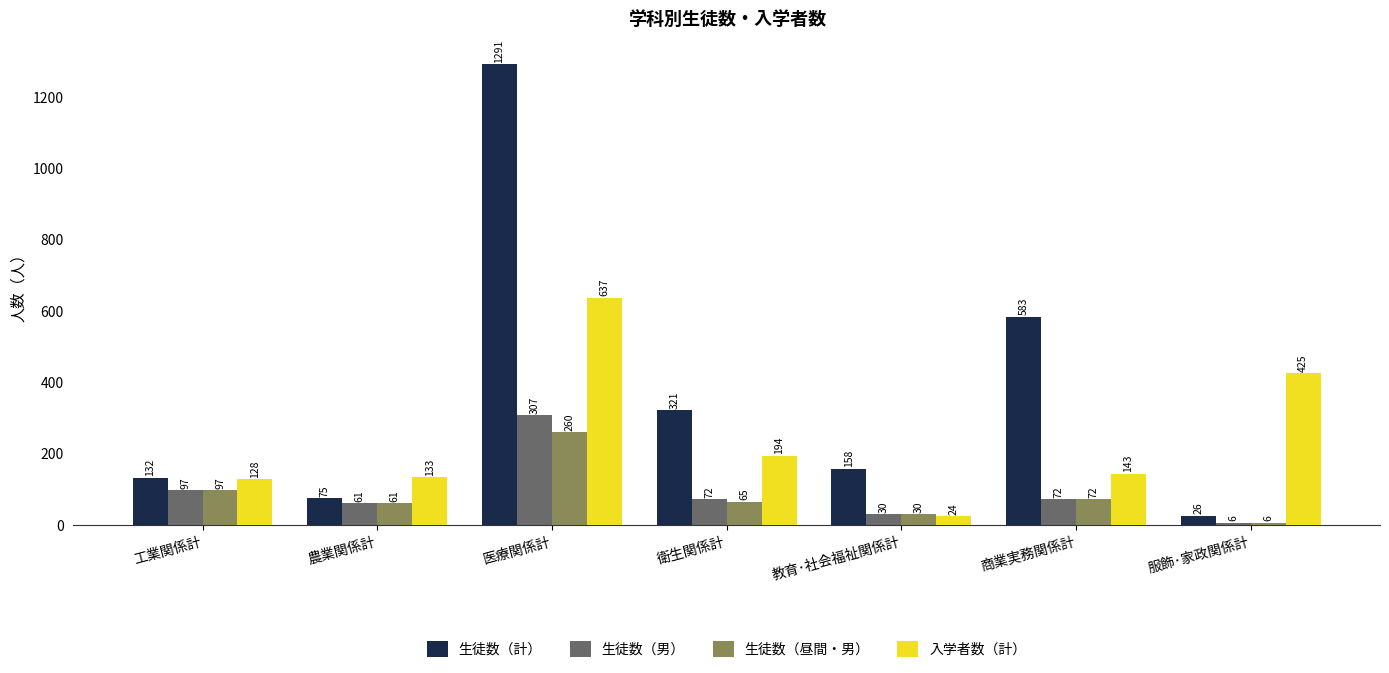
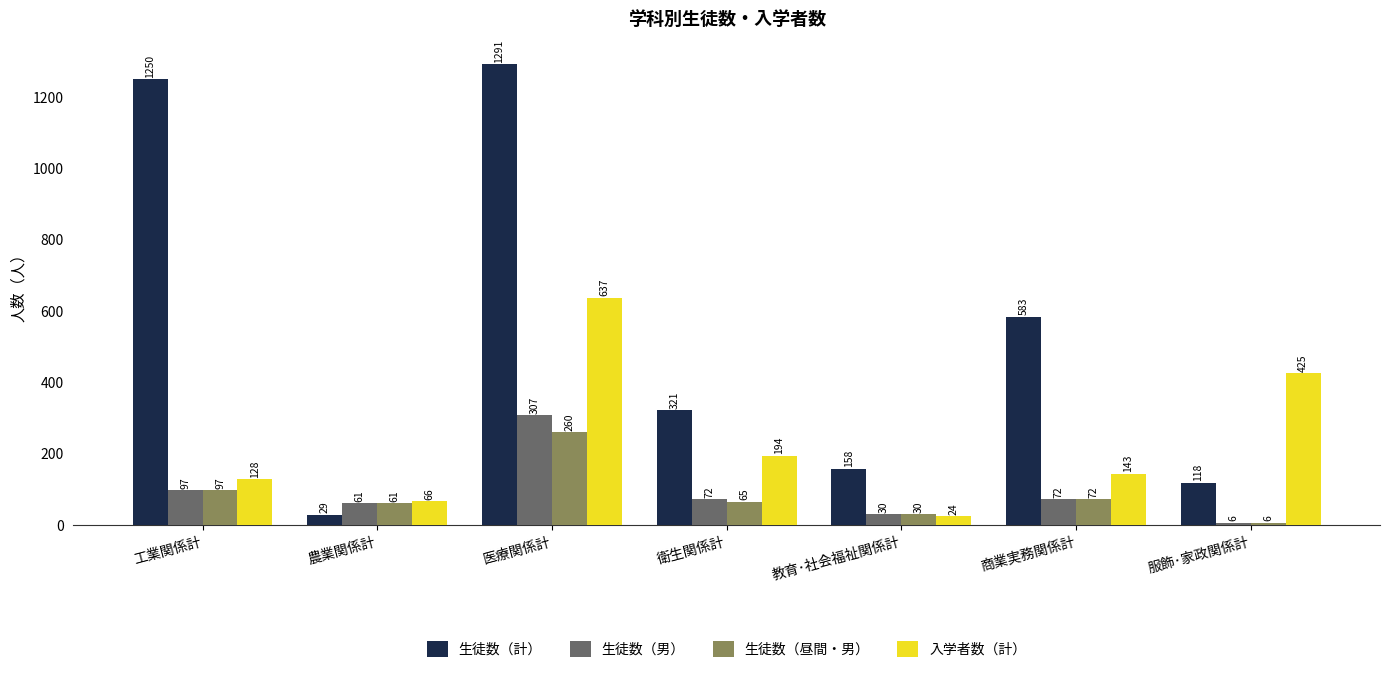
生徒数（計）, 工業関係計: 132 -> 1250
生徒数（計）, 農業関係計: 75 -> 29
入学者数（計）, 農業関係計: 133 -> 66
生徒数（計）, 服飾･家政関係計: 26 -> 118
